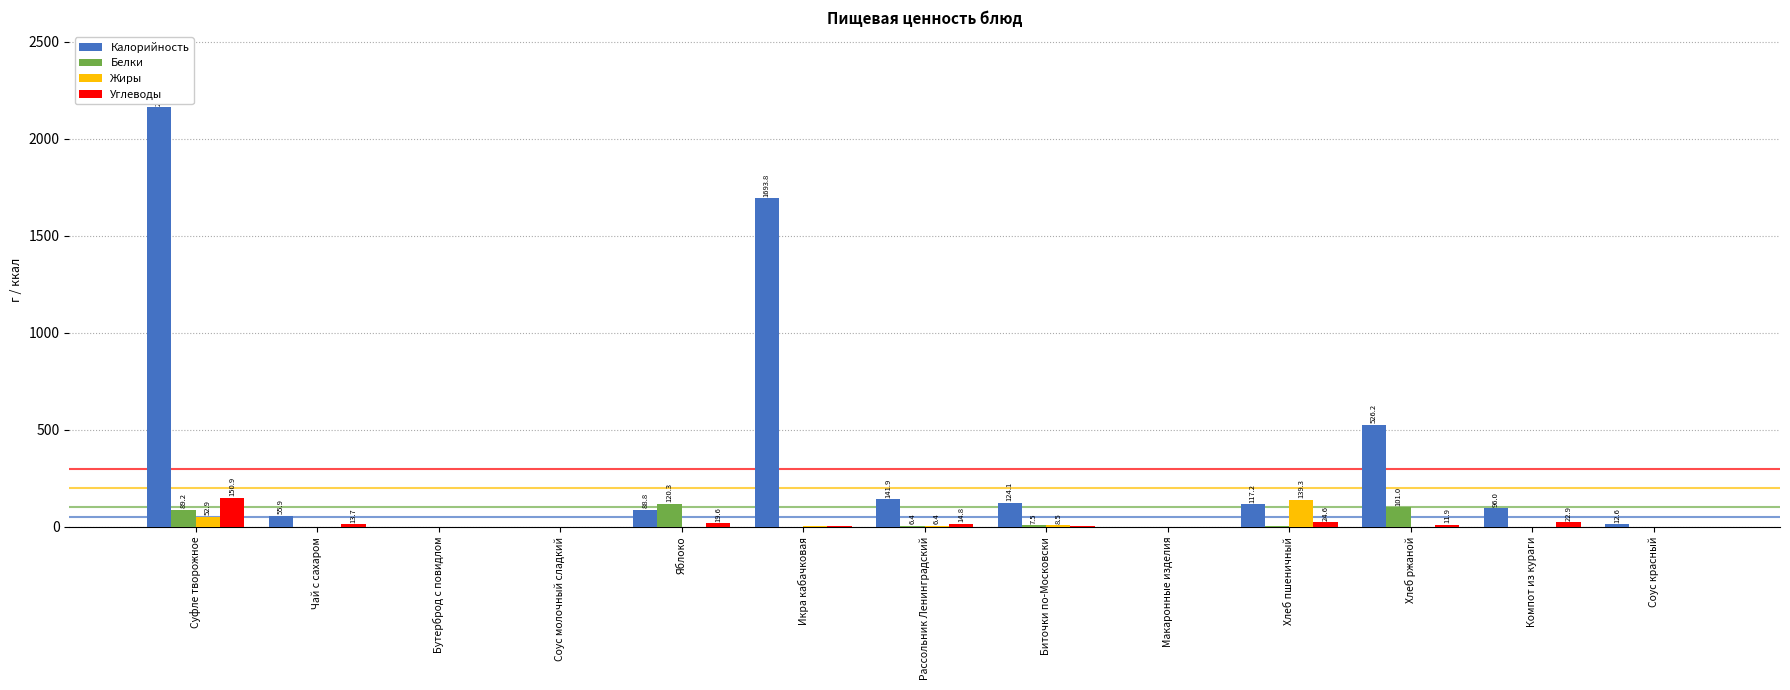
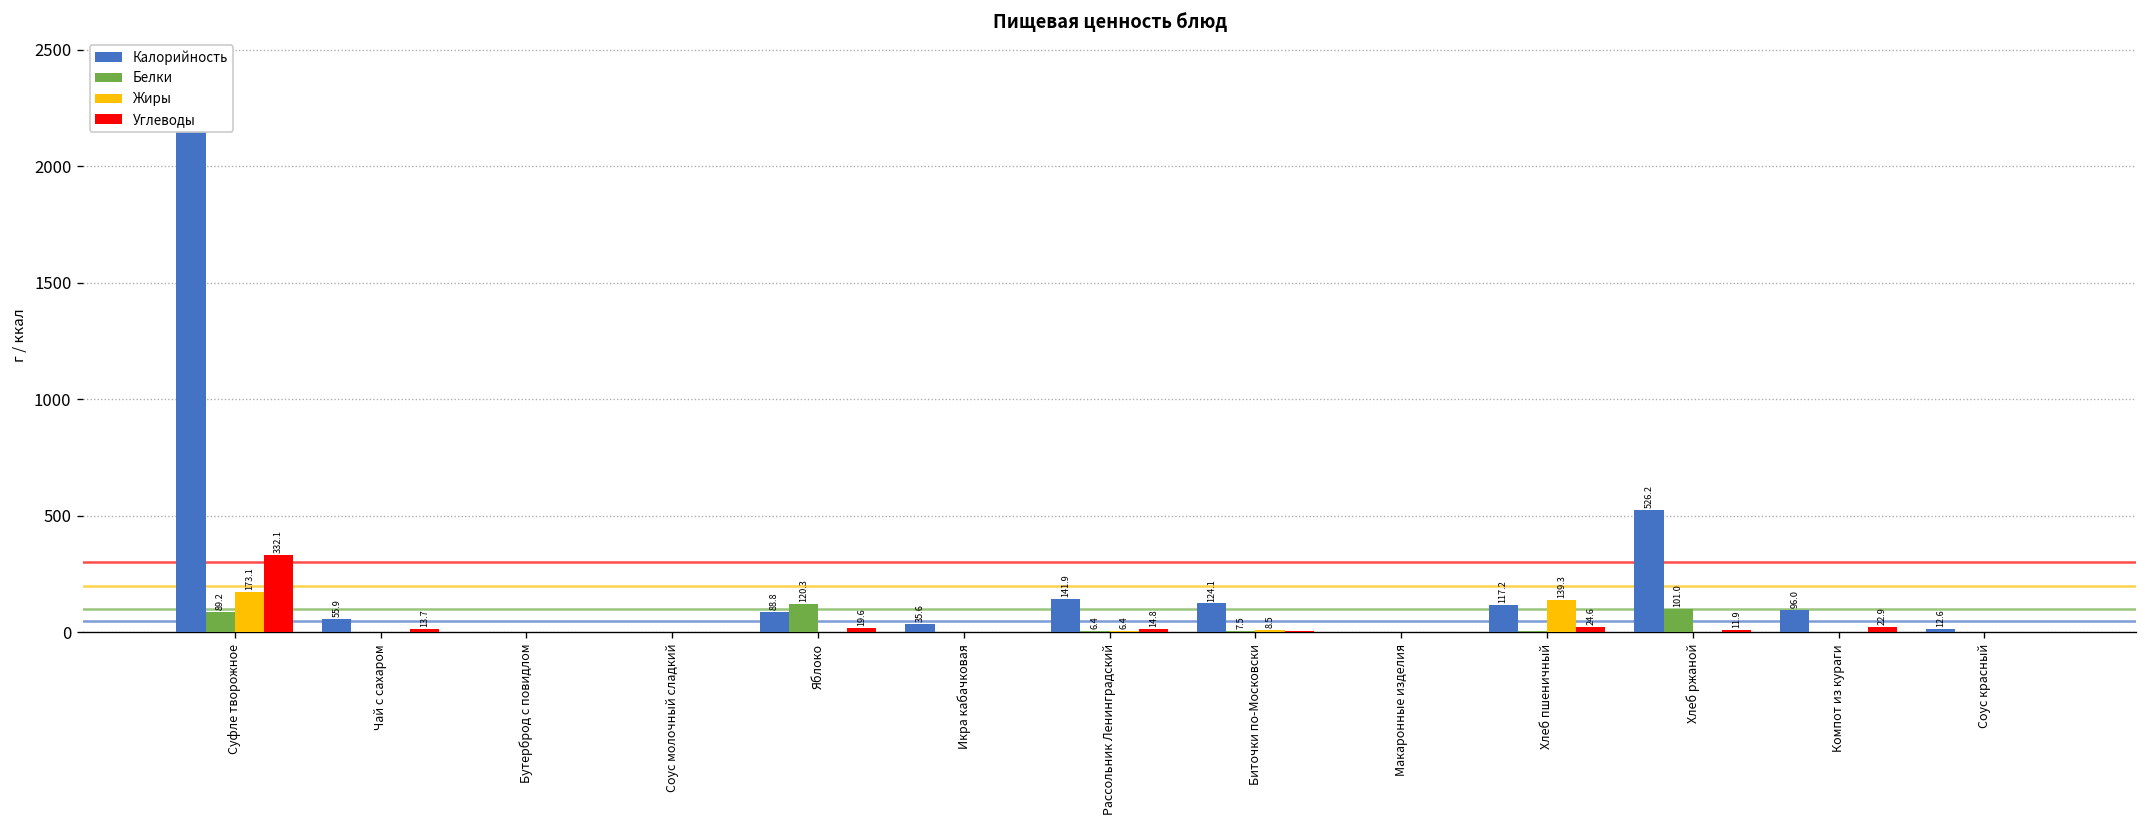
Жиры, Суфле творожное: 52.9 -> 173.1
Углеводы, Суфле творожное: 150.9 -> 332.1
Калорийность, Икра кабачковая: 1693.8 -> 35.6
